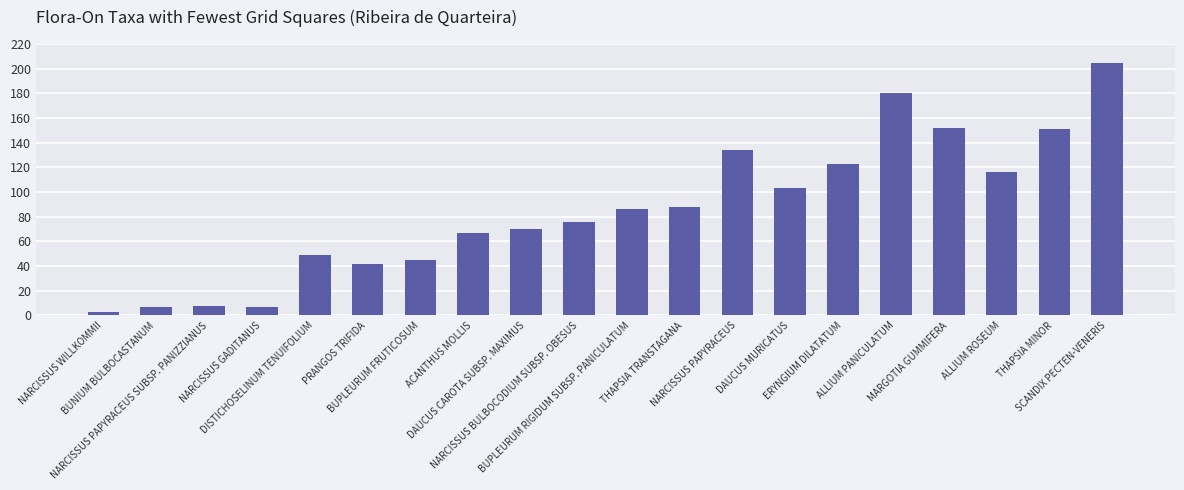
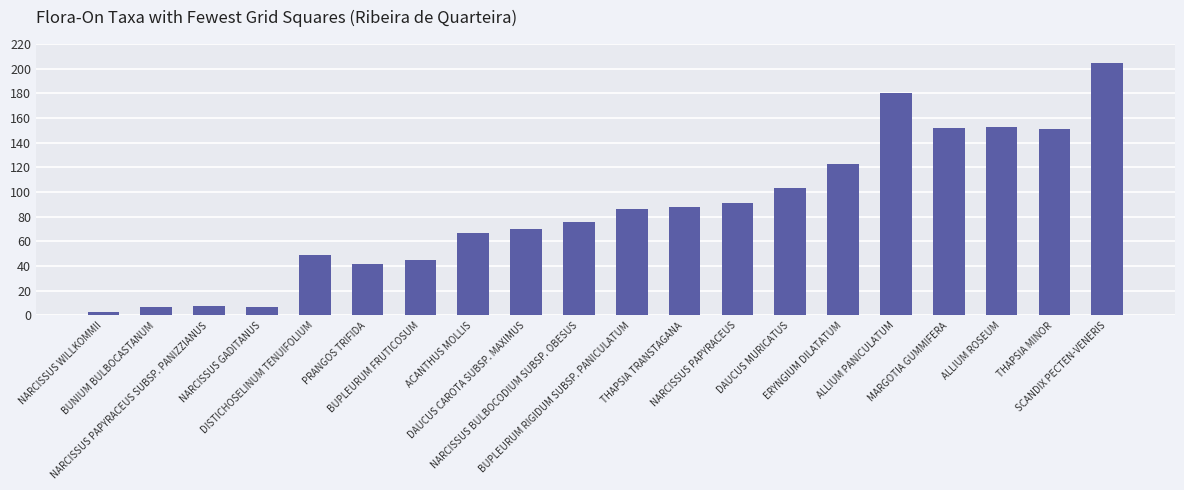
NARCISSUS PAPYRACEUS: 134 -> 91
ALLIUM ROSEUM: 116 -> 153
